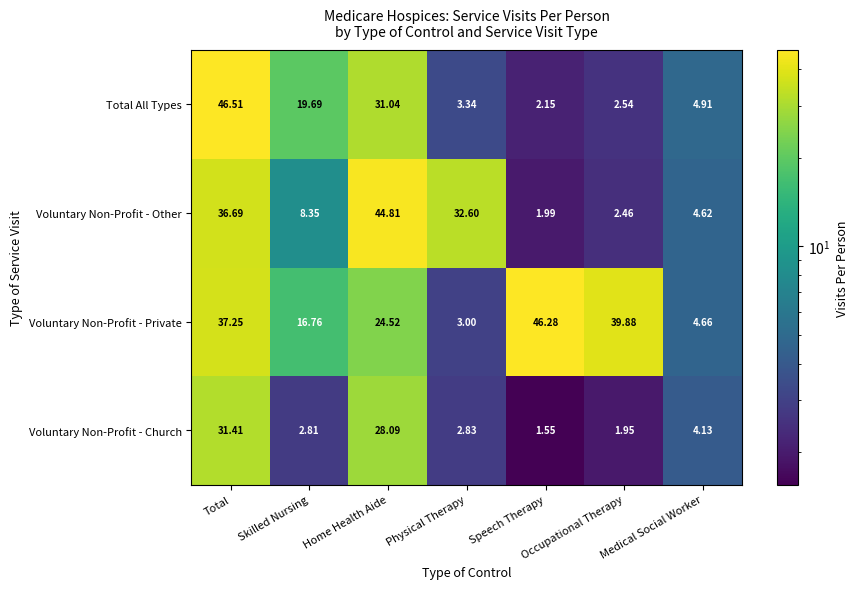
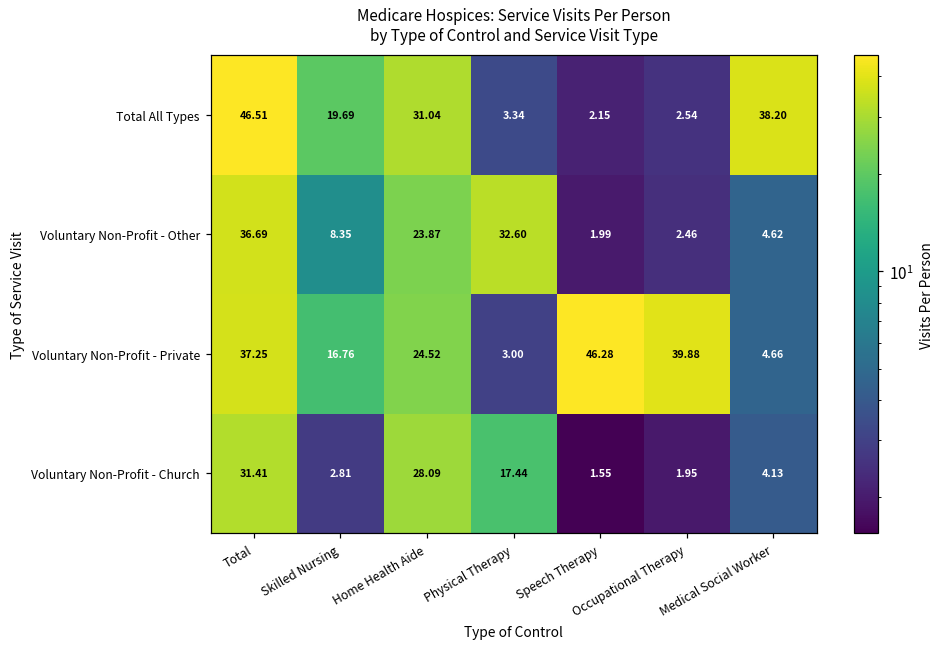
Total All Types, Medical Social Worker: 4.91 -> 38.20
Voluntary Non-Profit - Other, Home Health Aide: 44.81 -> 23.87
Voluntary Non-Profit - Church, Physical Therapy: 2.83 -> 17.44
